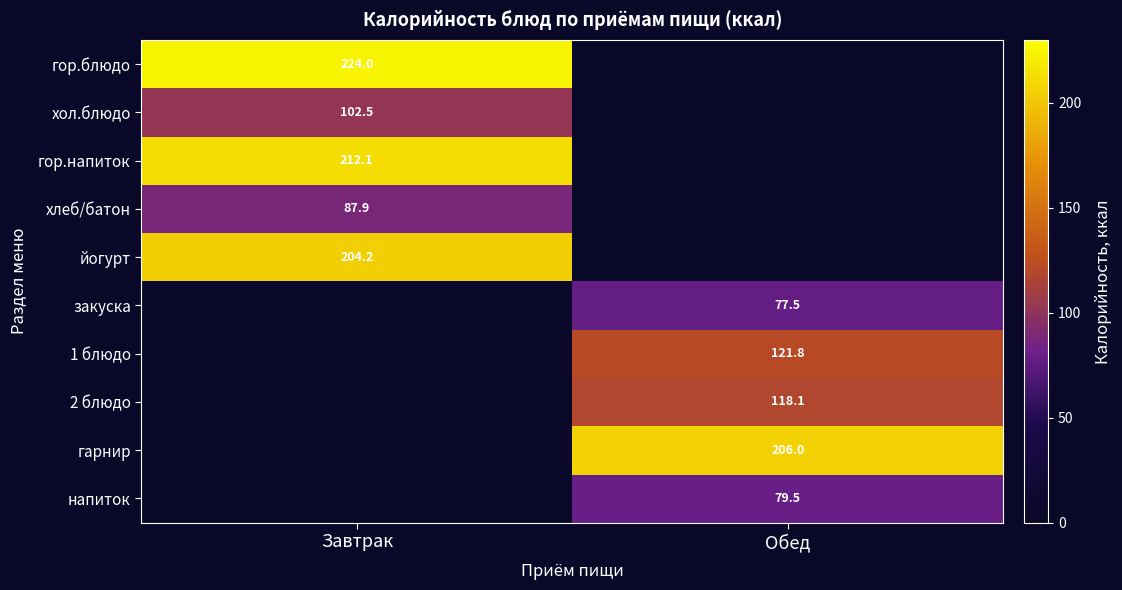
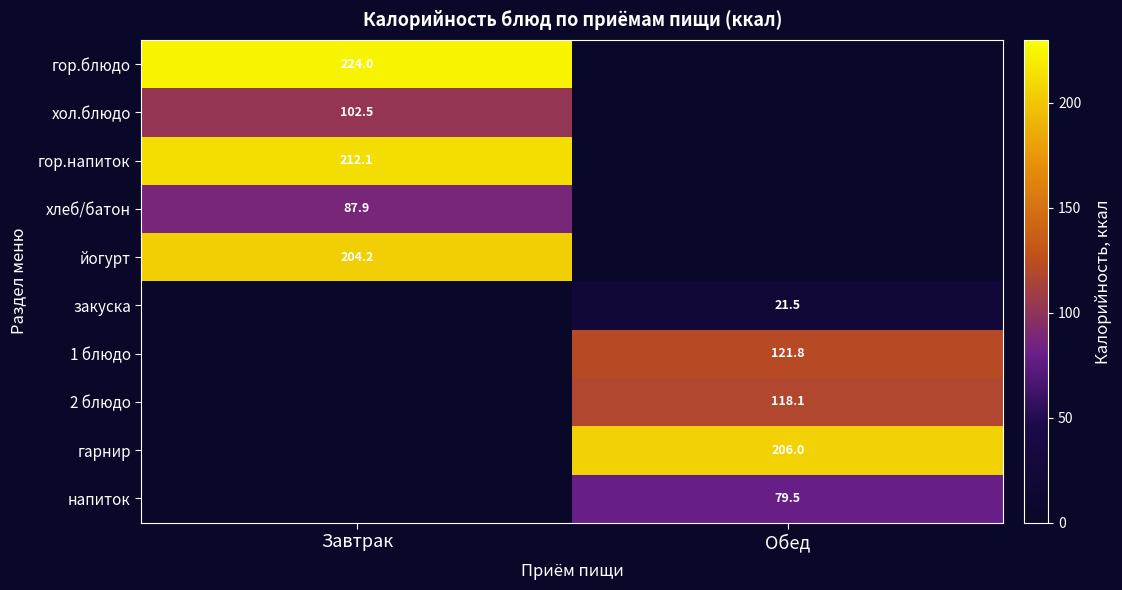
закуска, Обед: 77.5 -> 21.5
